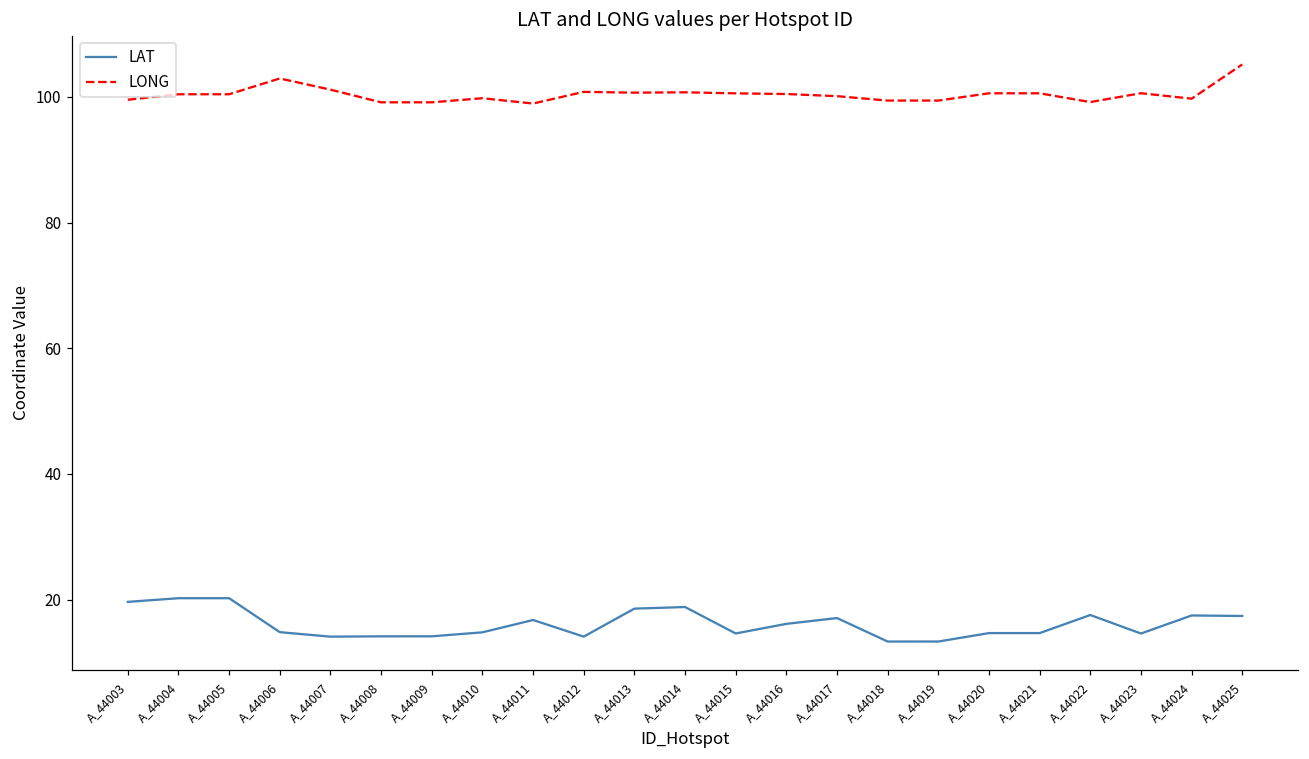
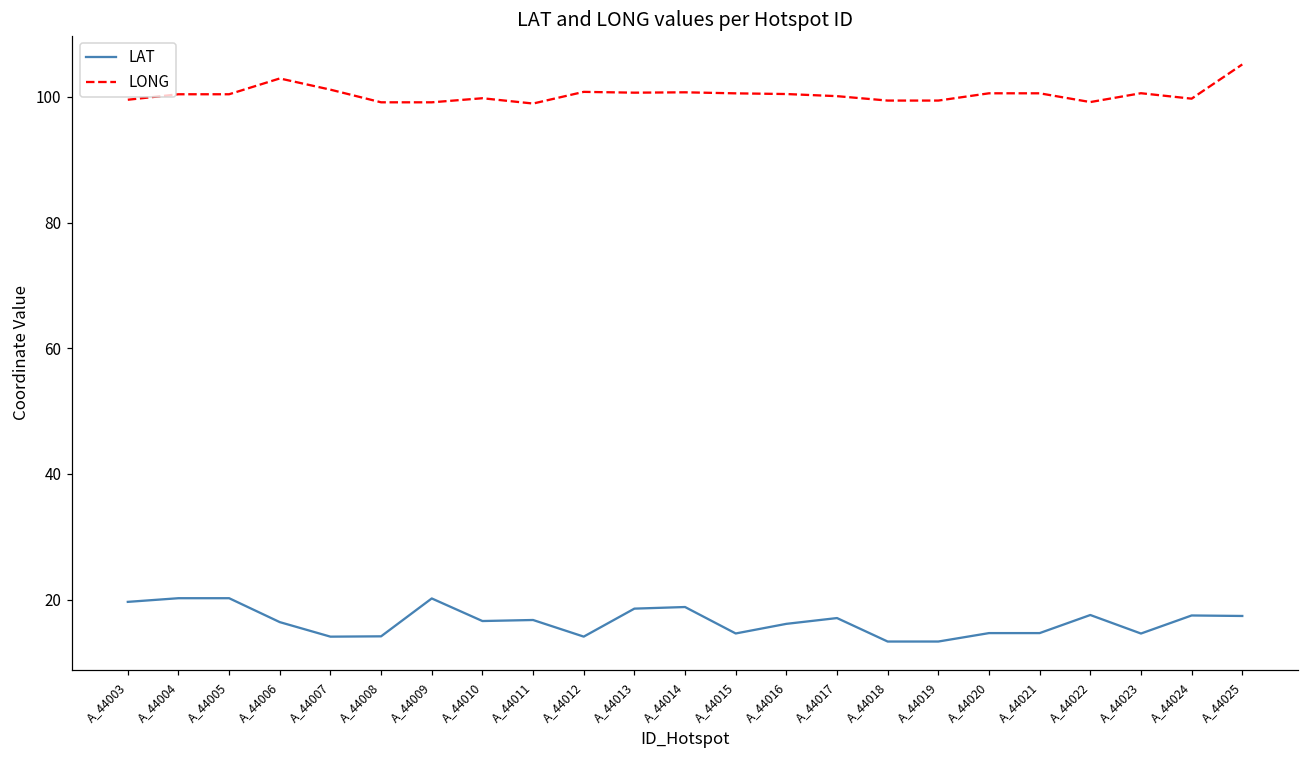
LAT, A_44006: 15 -> 16
LAT, A_44009: 14 -> 20
LAT, A_44010: 15 -> 17
